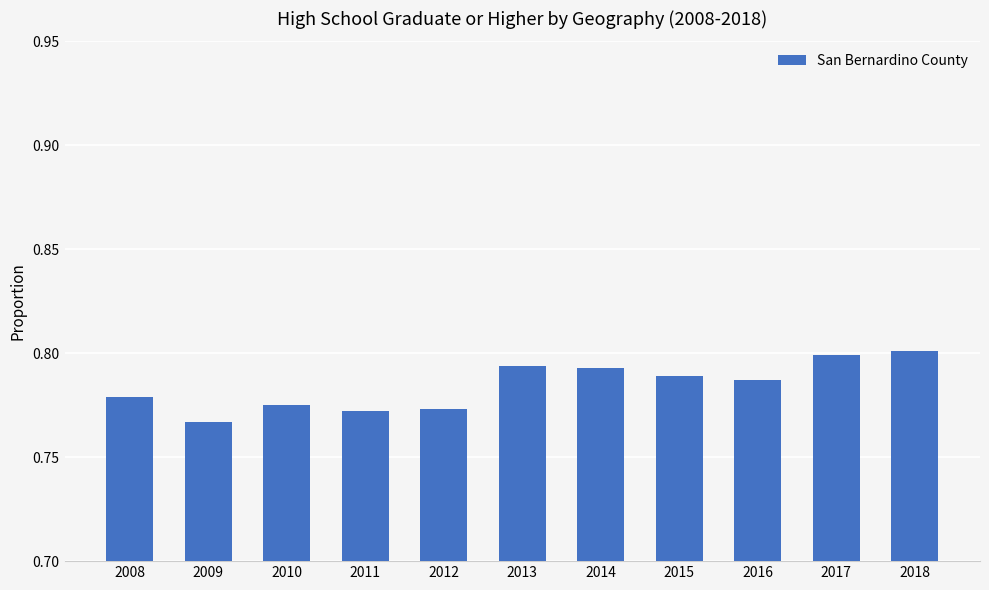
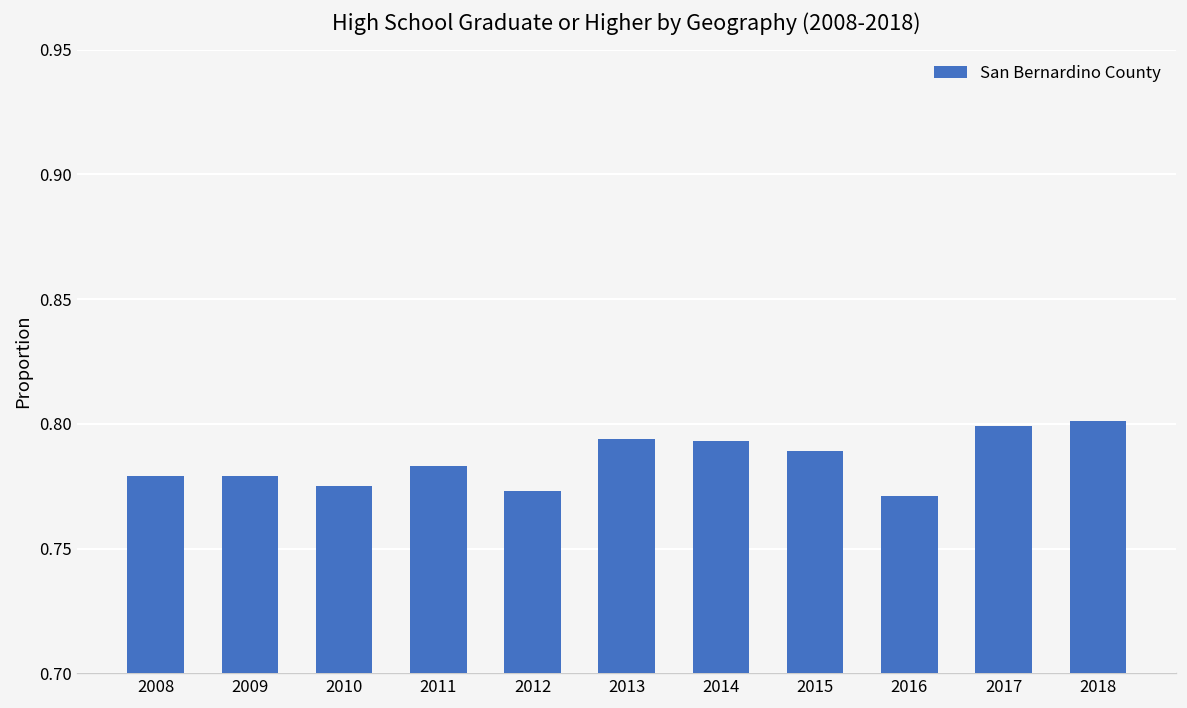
2009: 0.767 -> 0.779
2011: 0.772 -> 0.783
2016: 0.787 -> 0.771
